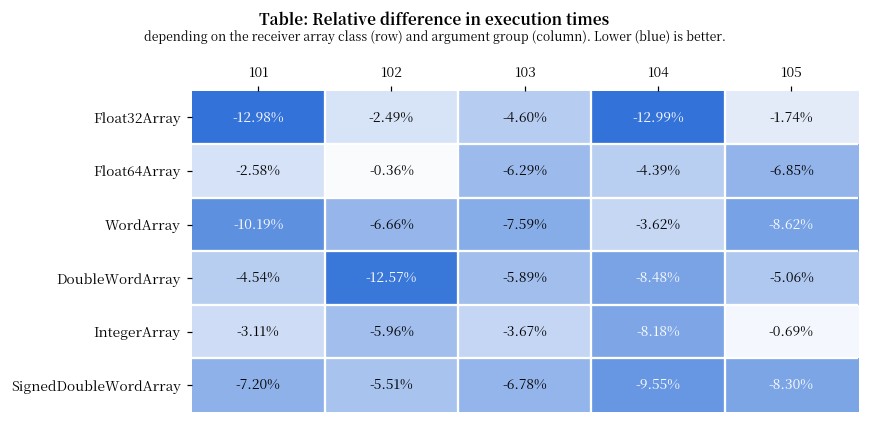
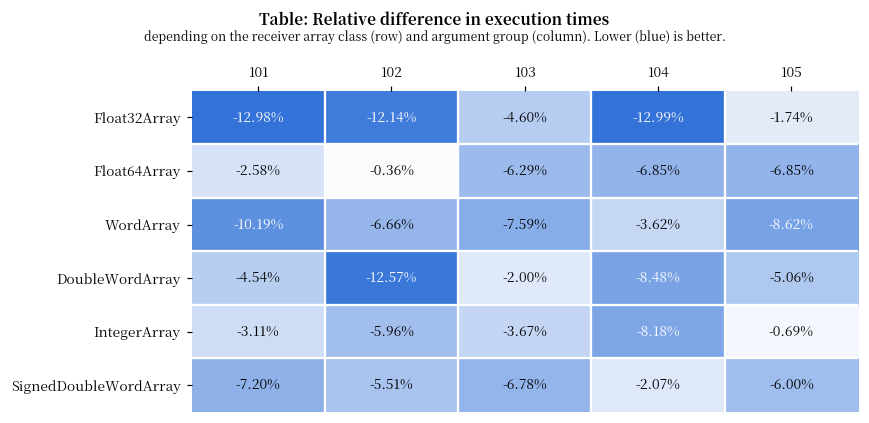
Float32Array, 102: -2.49% -> -12.14%
Float64Array, 104: -4.39% -> -6.85%
DoubleWordArray, 103: -5.89% -> -2.00%
SignedDoubleWordArray, 104: -9.55% -> -2.07%
SignedDoubleWordArray, 105: -8.30% -> -6.00%
